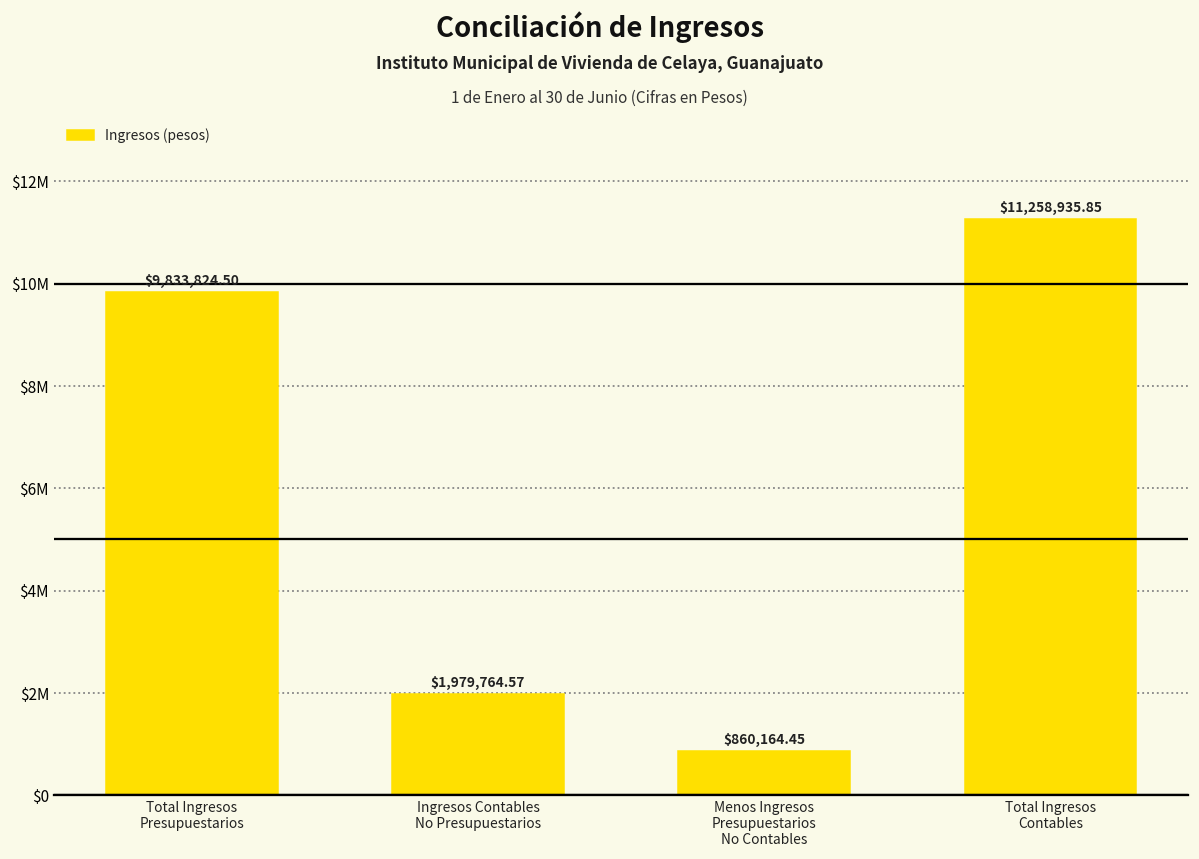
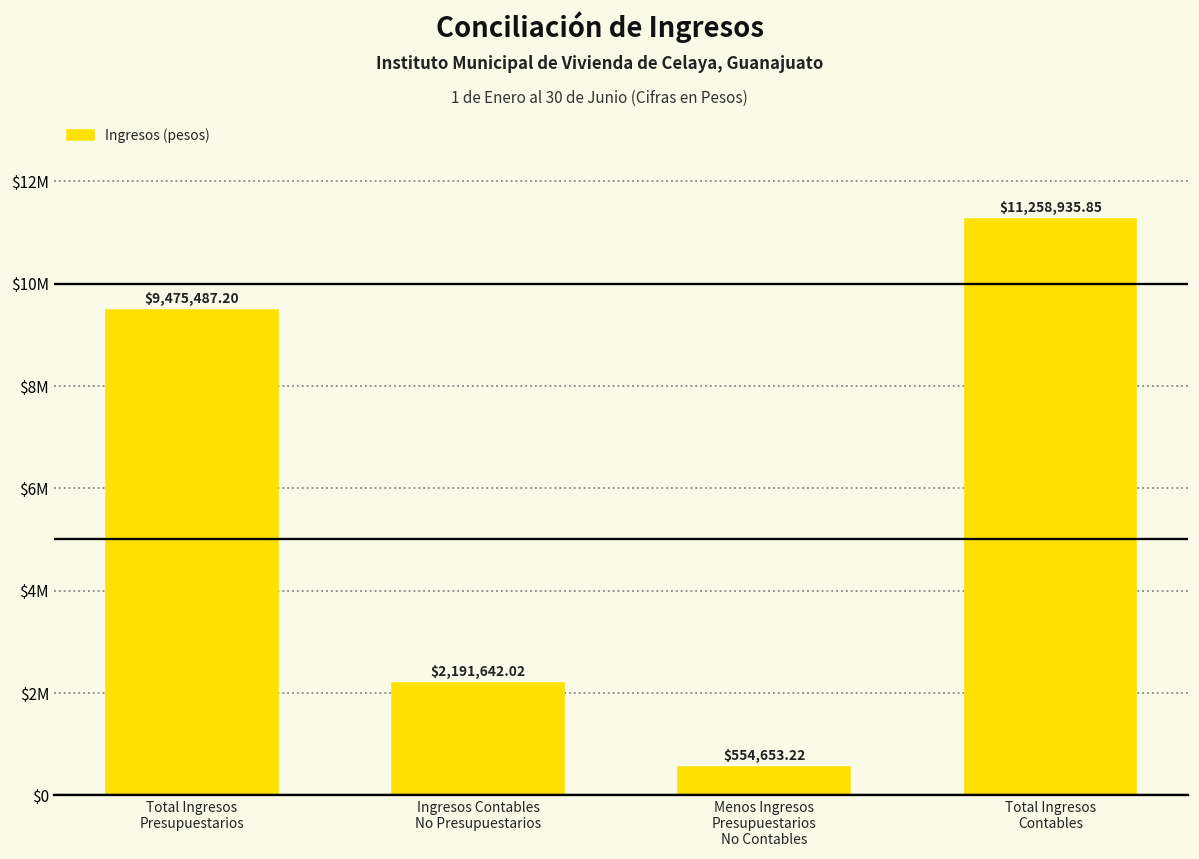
Total Ingresos Presupuestarios: $9,833,824.50 -> $9,475,487.20
Ingresos Contables No Presupuestarios: $1,979,764.57 -> $2,191,642.02
Menos Ingresos Presupuestarios No Contables: $860,164.45 -> $554,653.22
